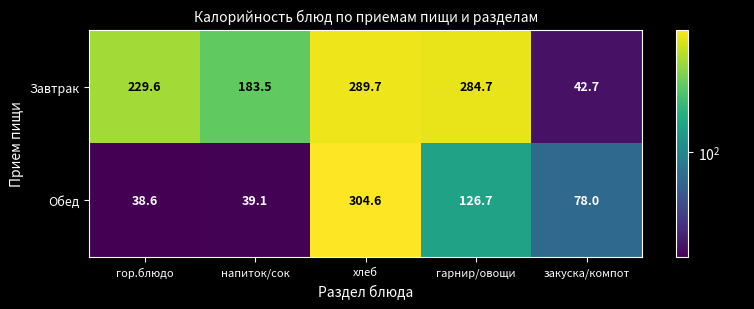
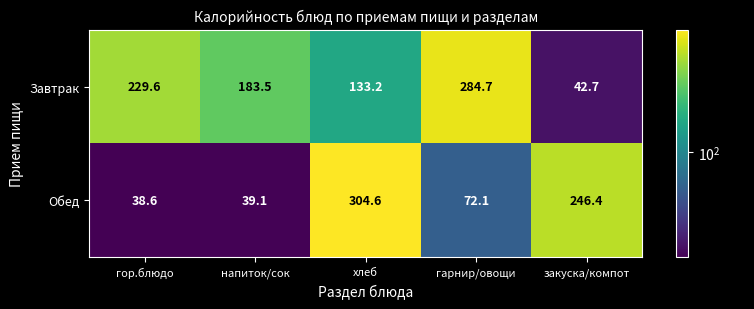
Завтрак, хлеб: 289.7 -> 133.2
Обед, гарнир/овощи: 126.7 -> 72.1
Обед, закуска/компот: 78.0 -> 246.4
